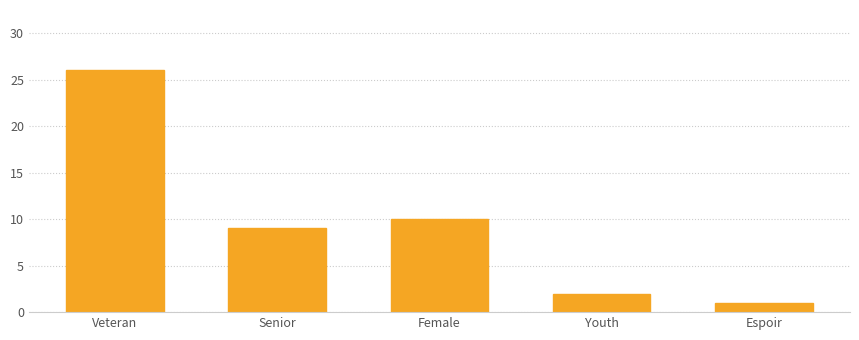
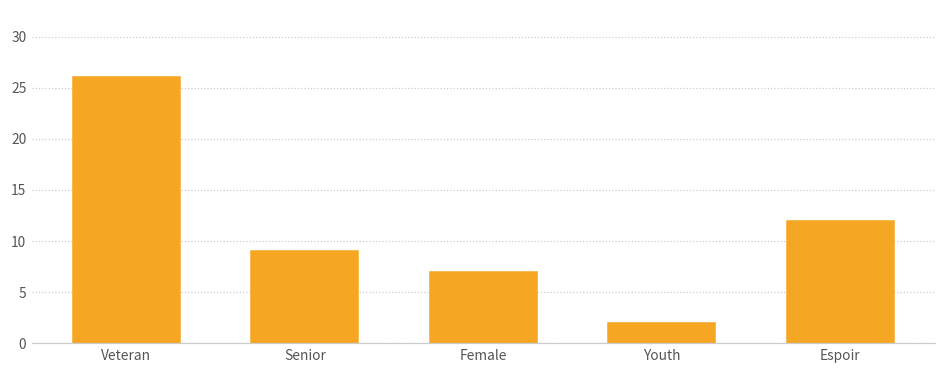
Female: 10 -> 7
Espoir: 1 -> 12
